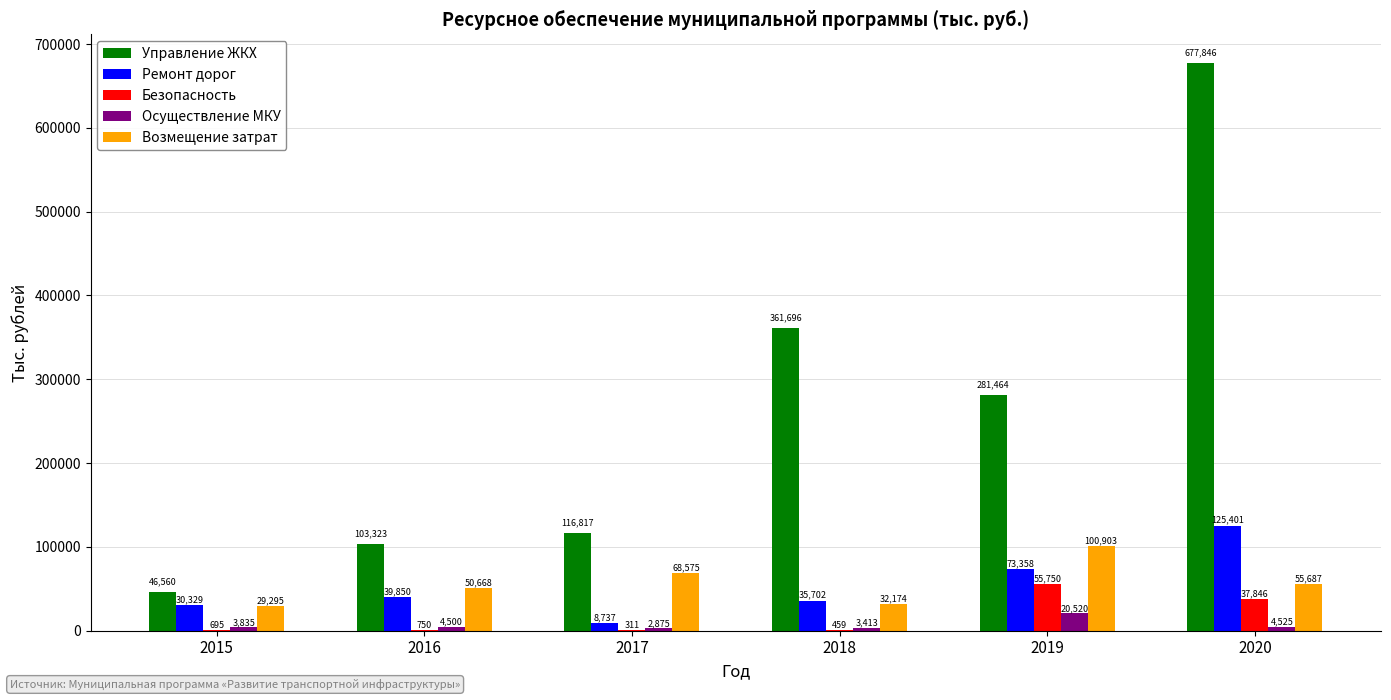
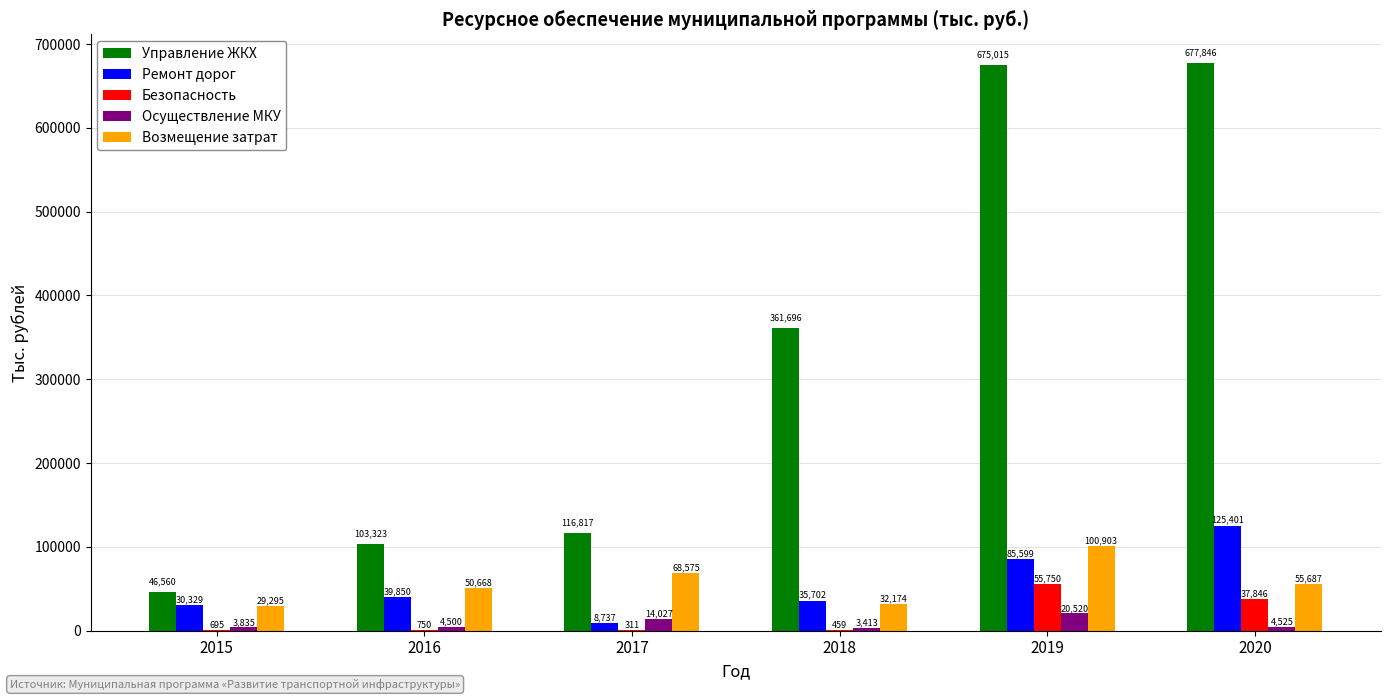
Осуществление MКУ, 2017: 2,875 -> 14,027
Управление ЖКХ, 2019: 281,464 -> 675,015
Ремонт дорог, 2019: 73,358 -> 85,599
